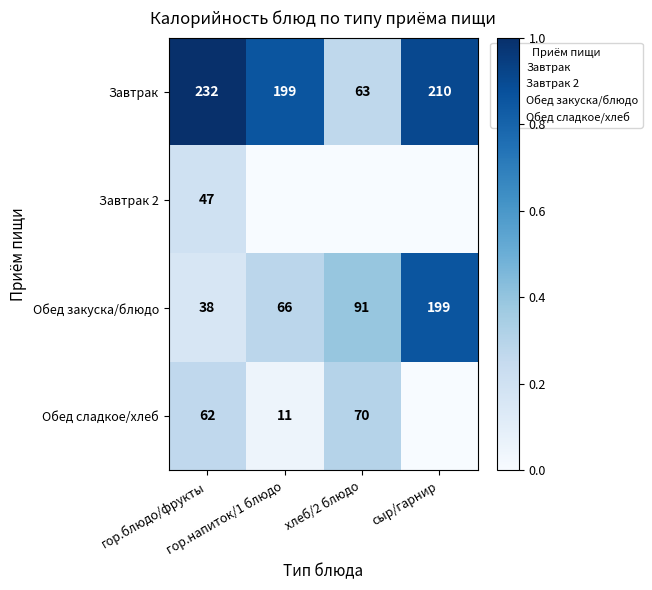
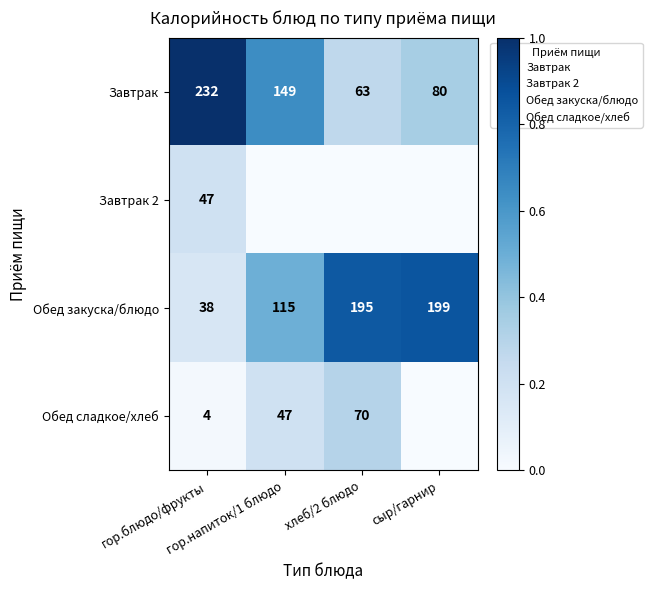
Завтрак, гор.напиток/1 блюдо: 199 -> 149
Завтрак, сыр/гарнир: 210 -> 80
Обед закуска/блюдо, гор.напиток/1 блюдо: 66 -> 115
Обед закуска/блюдо, хлеб/2 блюдо: 91 -> 195
Обед сладкое/хлеб, гор.блюдо/фрукты: 62 -> 4
Обед сладкое/хлеб, гор.напиток/1 блюдо: 11 -> 47
